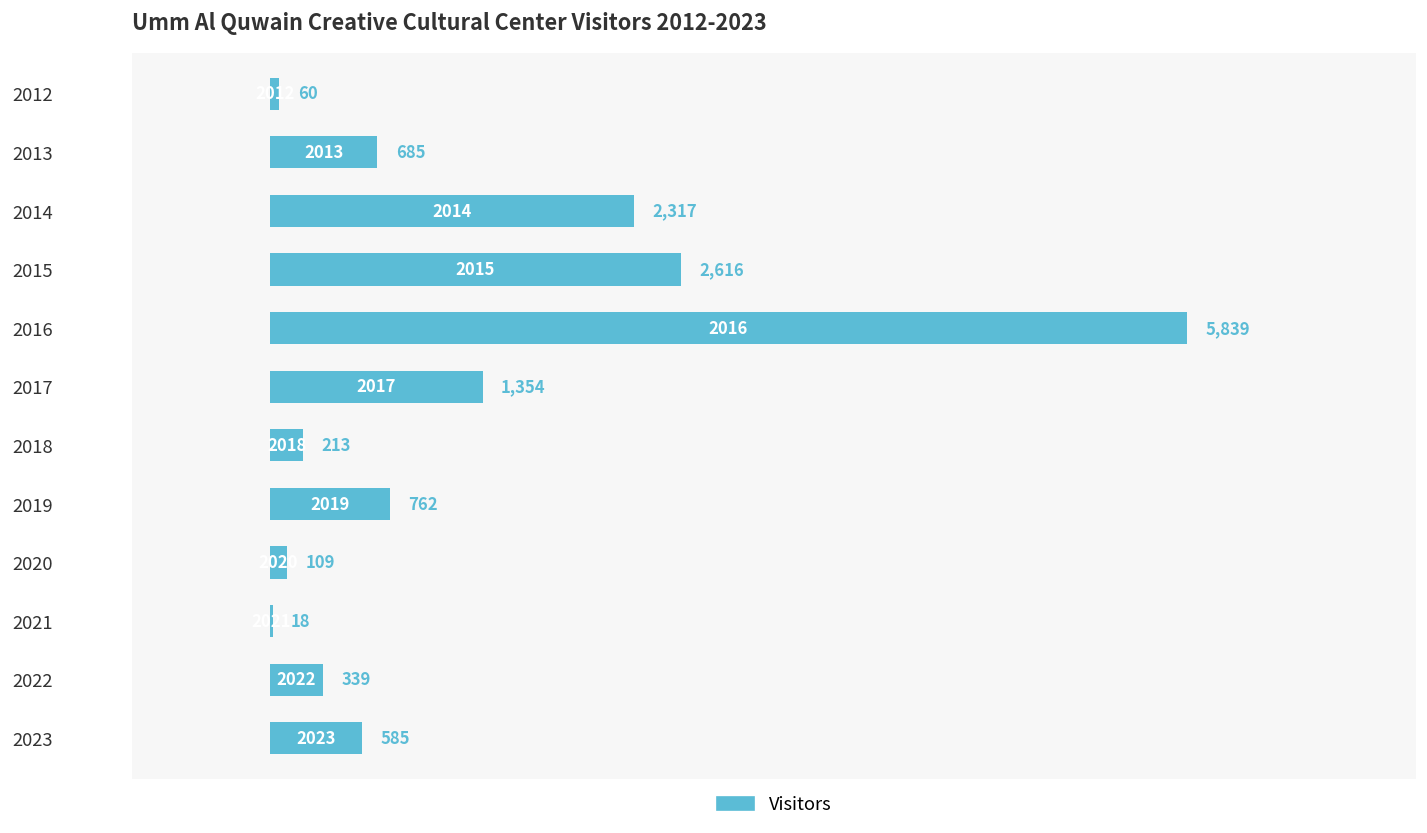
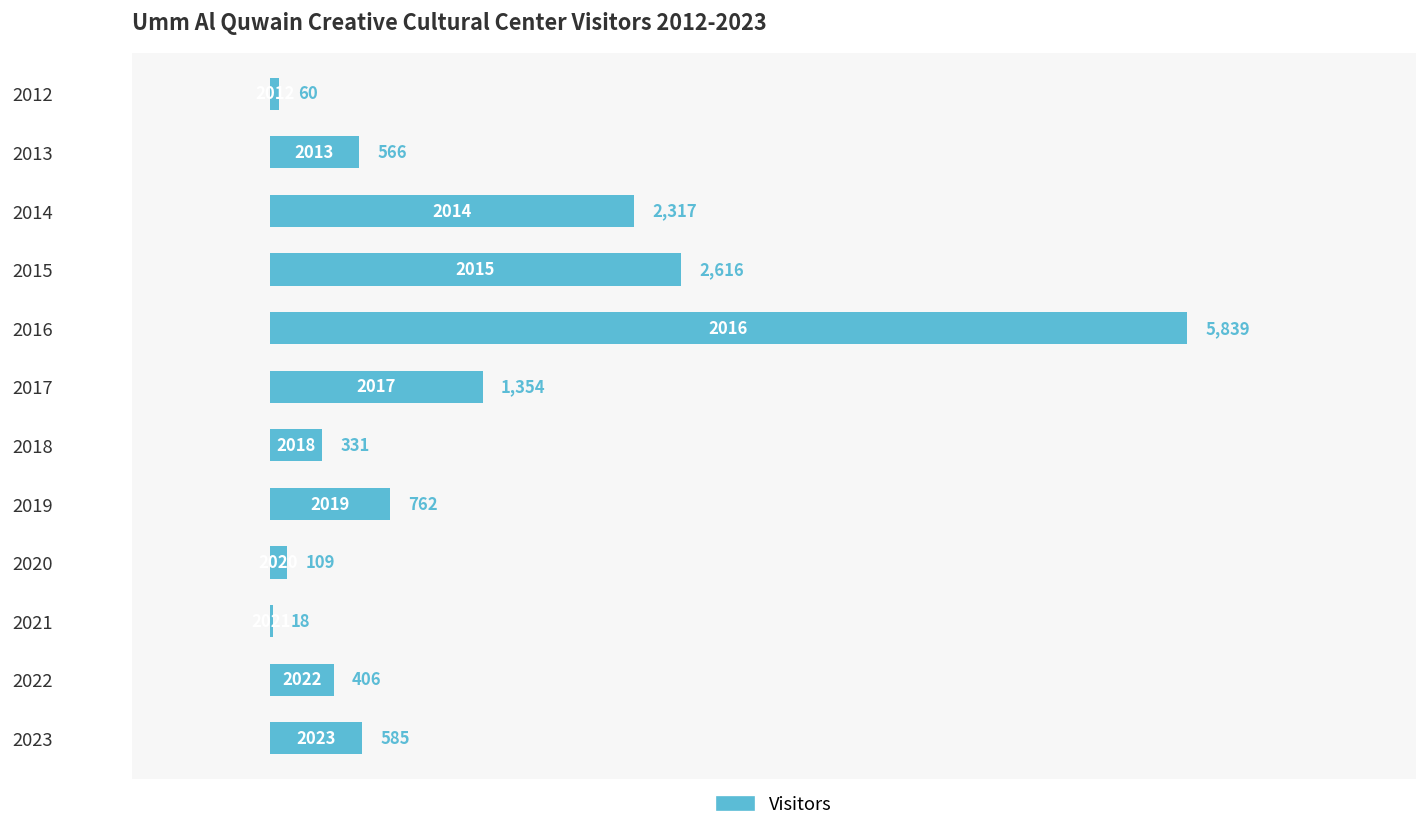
2013: 685 -> 566
2018: 213 -> 331
2022: 339 -> 406
